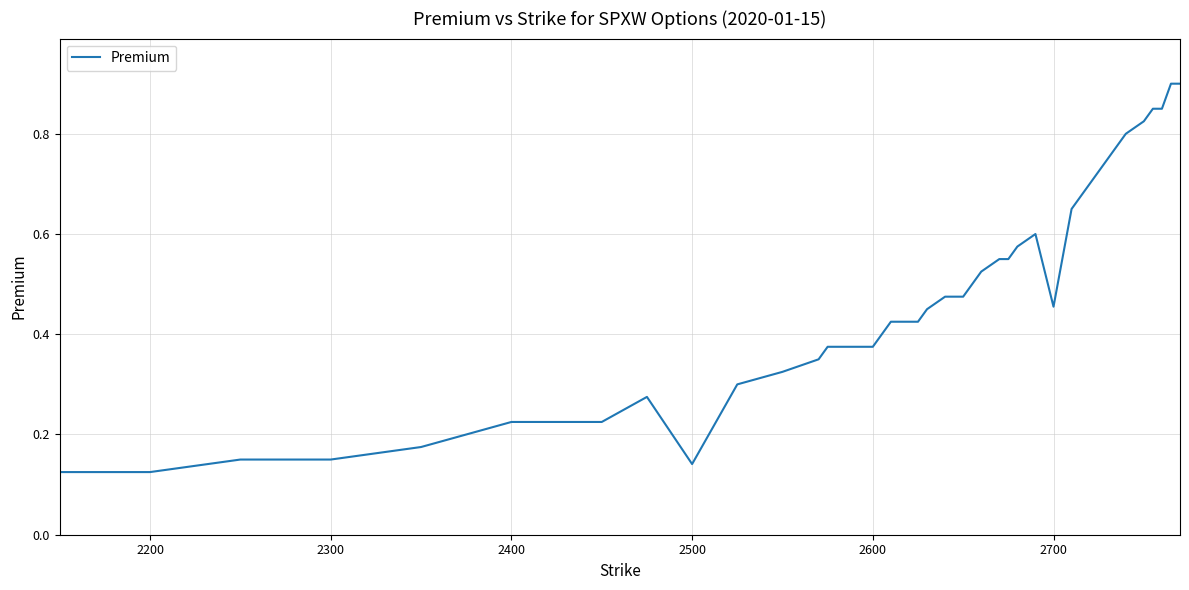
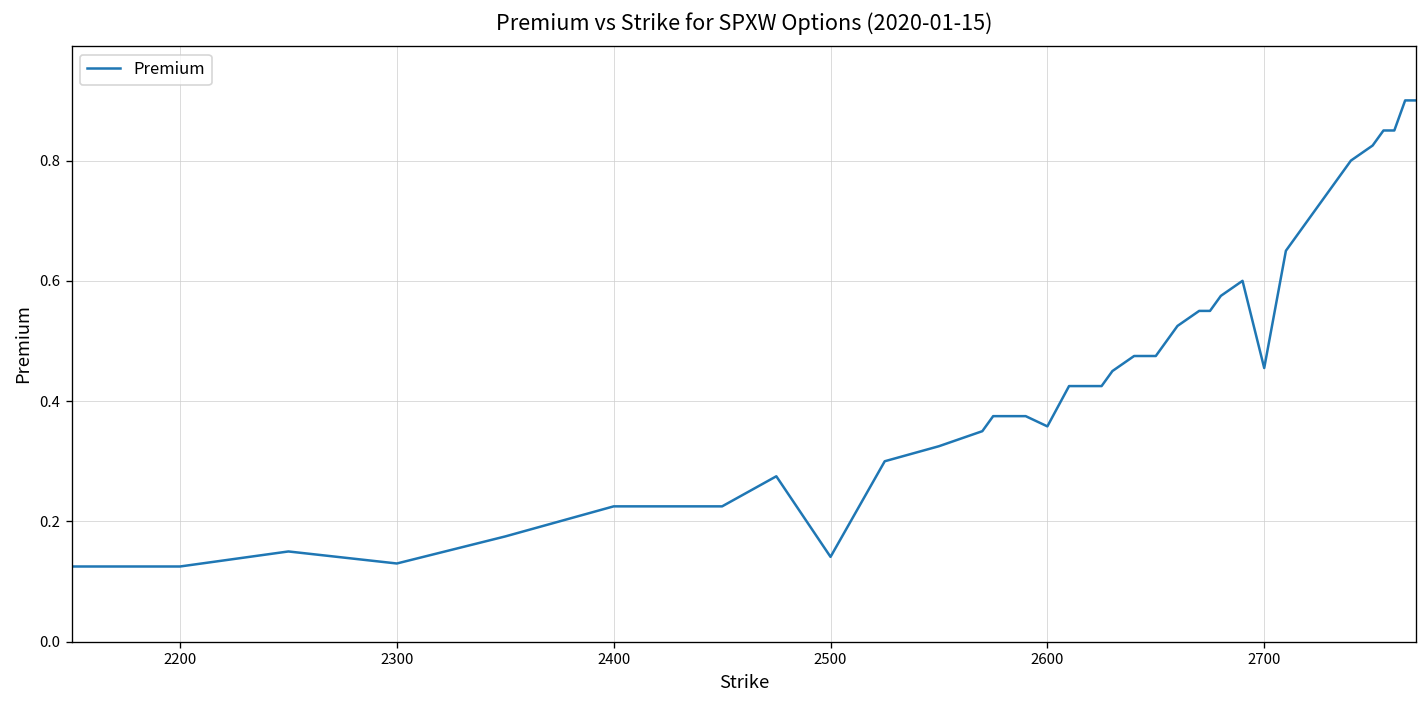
2300: 0.15 -> 0.13
2600: 0.38 -> 0.36
